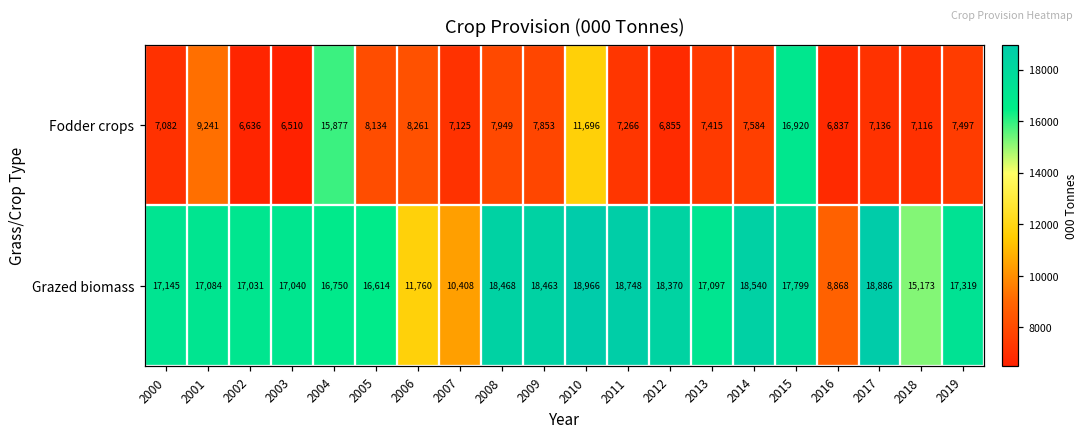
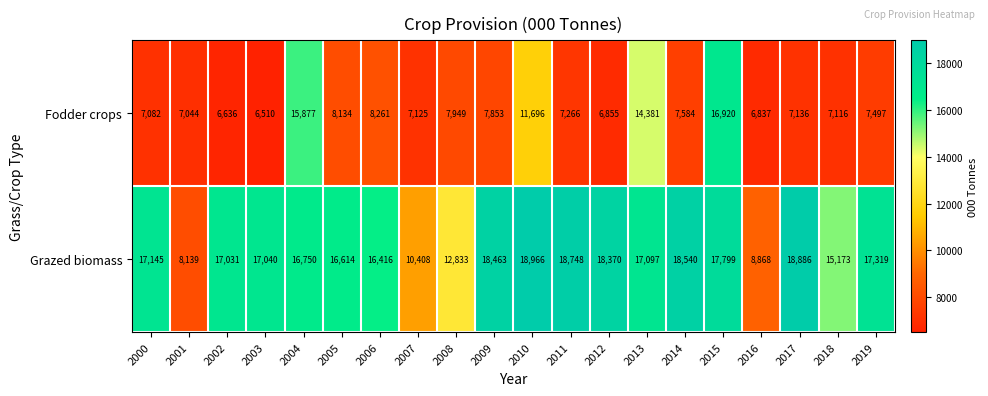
Fodder crops, 2001: 9,241 -> 7,044
Fodder crops, 2013: 7,415 -> 14,381
Grazed biomass, 2001: 17,084 -> 8,139
Grazed biomass, 2006: 11,760 -> 16,416
Grazed biomass, 2008: 18,468 -> 12,833
